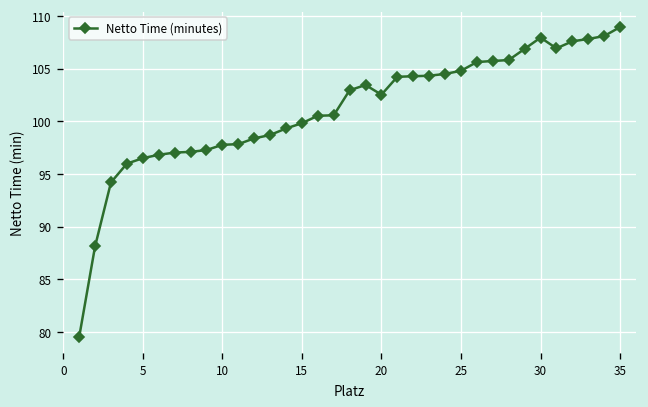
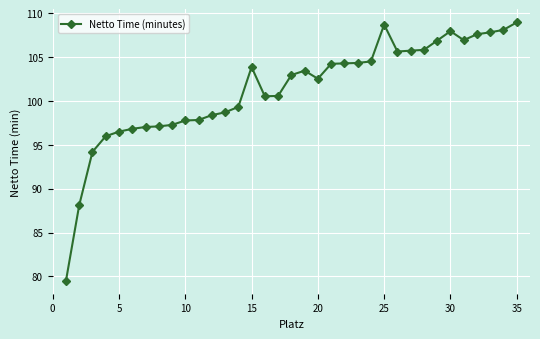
15: 100 -> 104
25: 105 -> 109
